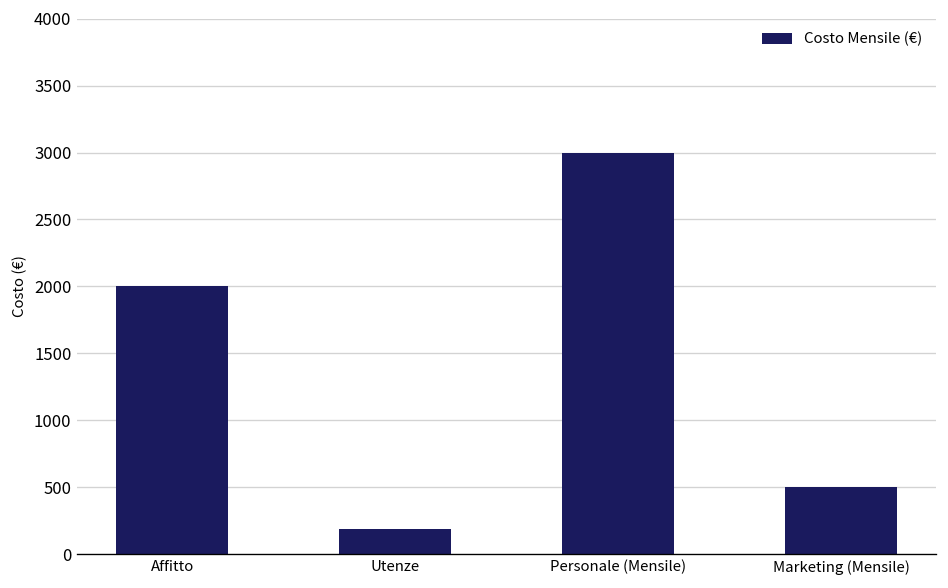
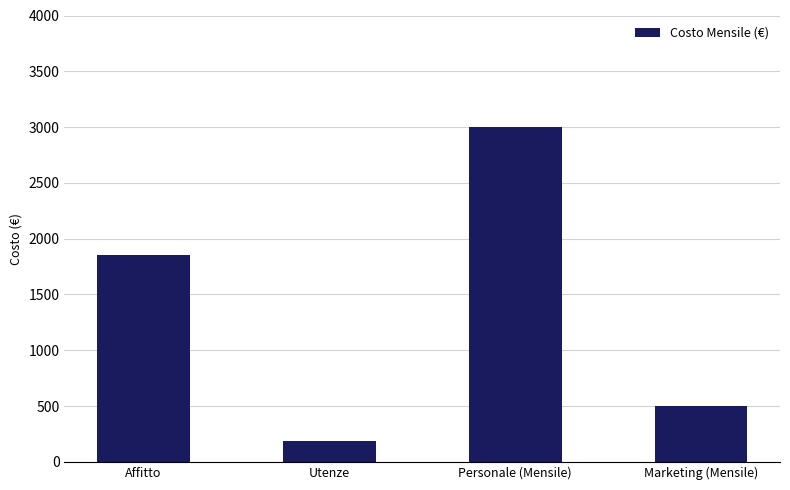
Affitto: 2000 -> 1860
